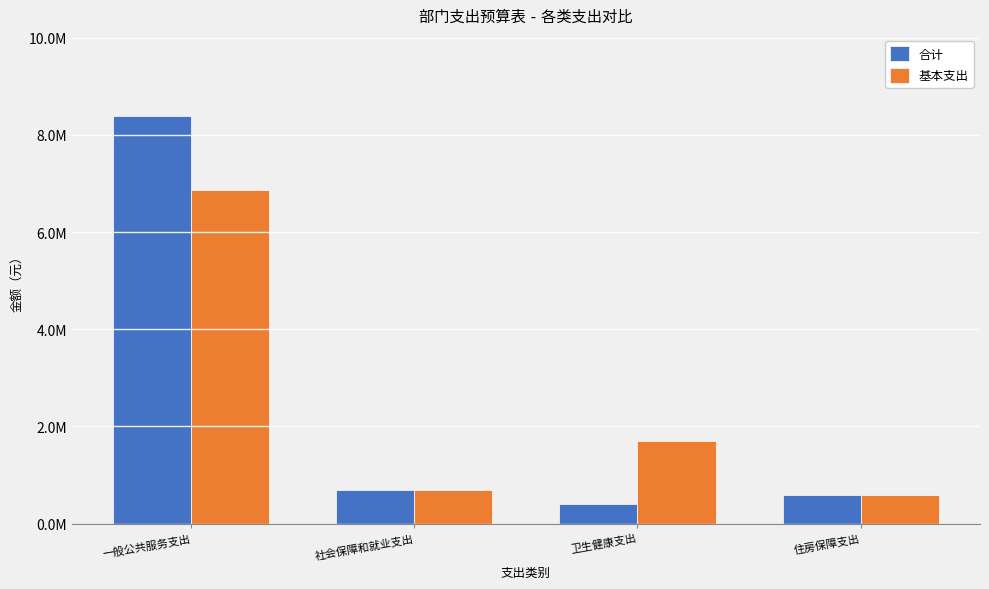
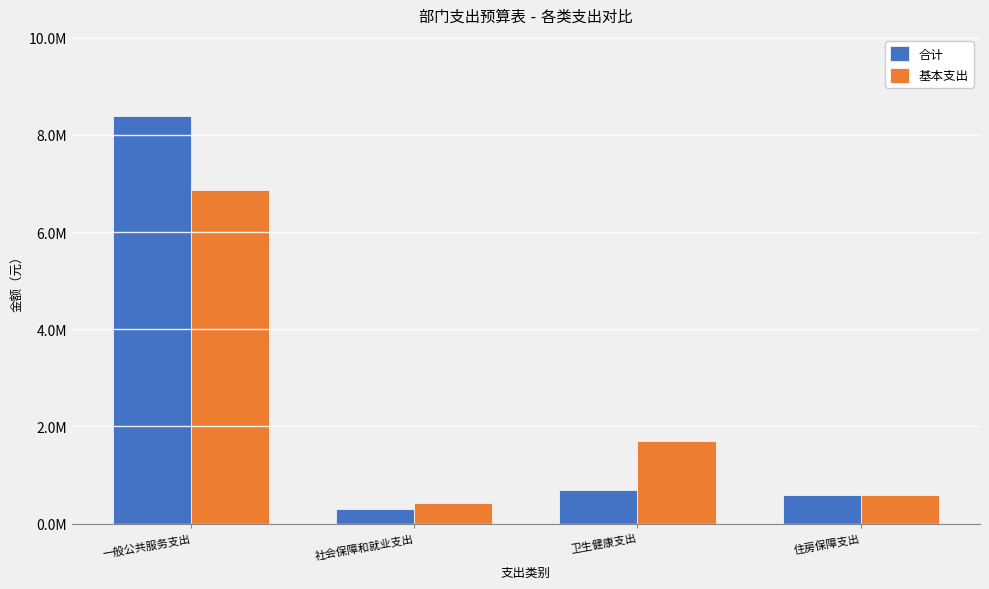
合计, 社会保障和就业支出: 700000 -> 300000
基本支出, 社会保障和就业支出: 700000 -> 400000
合计, 卫生健康支出: 400000 -> 700000
